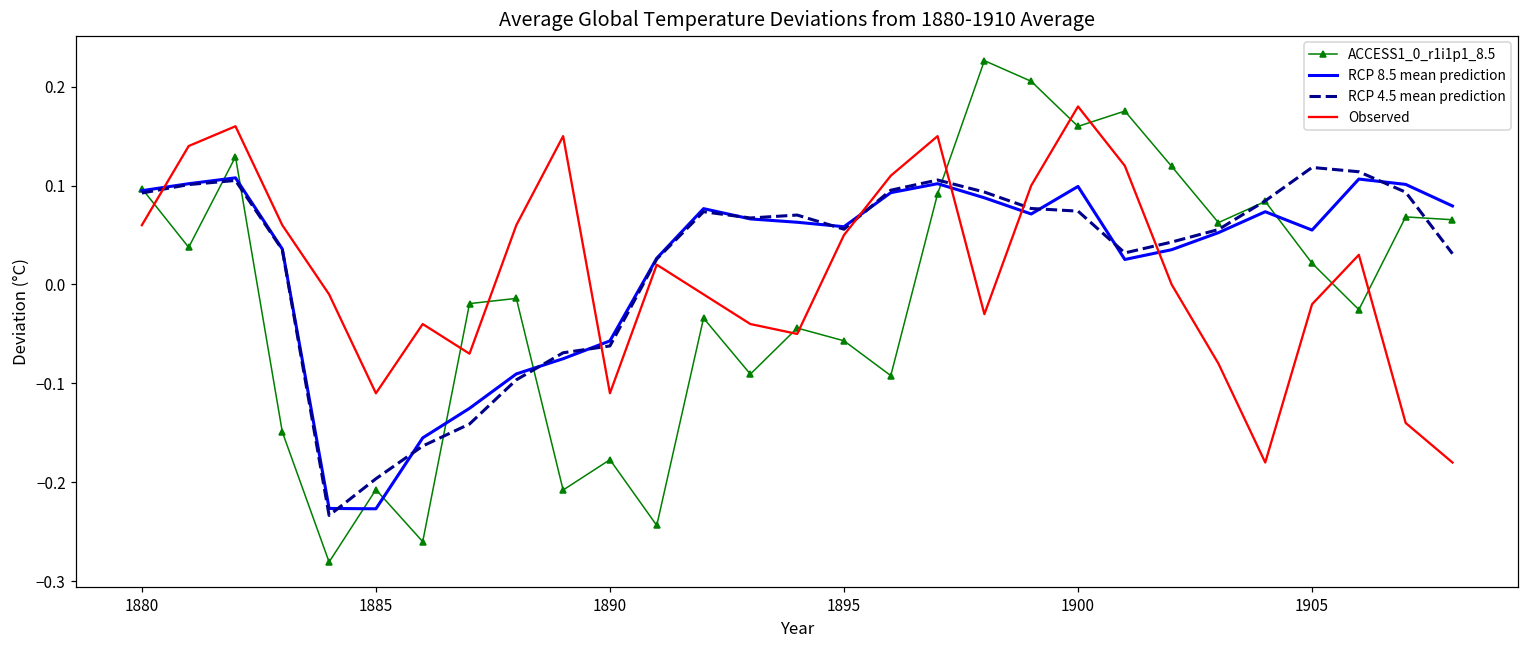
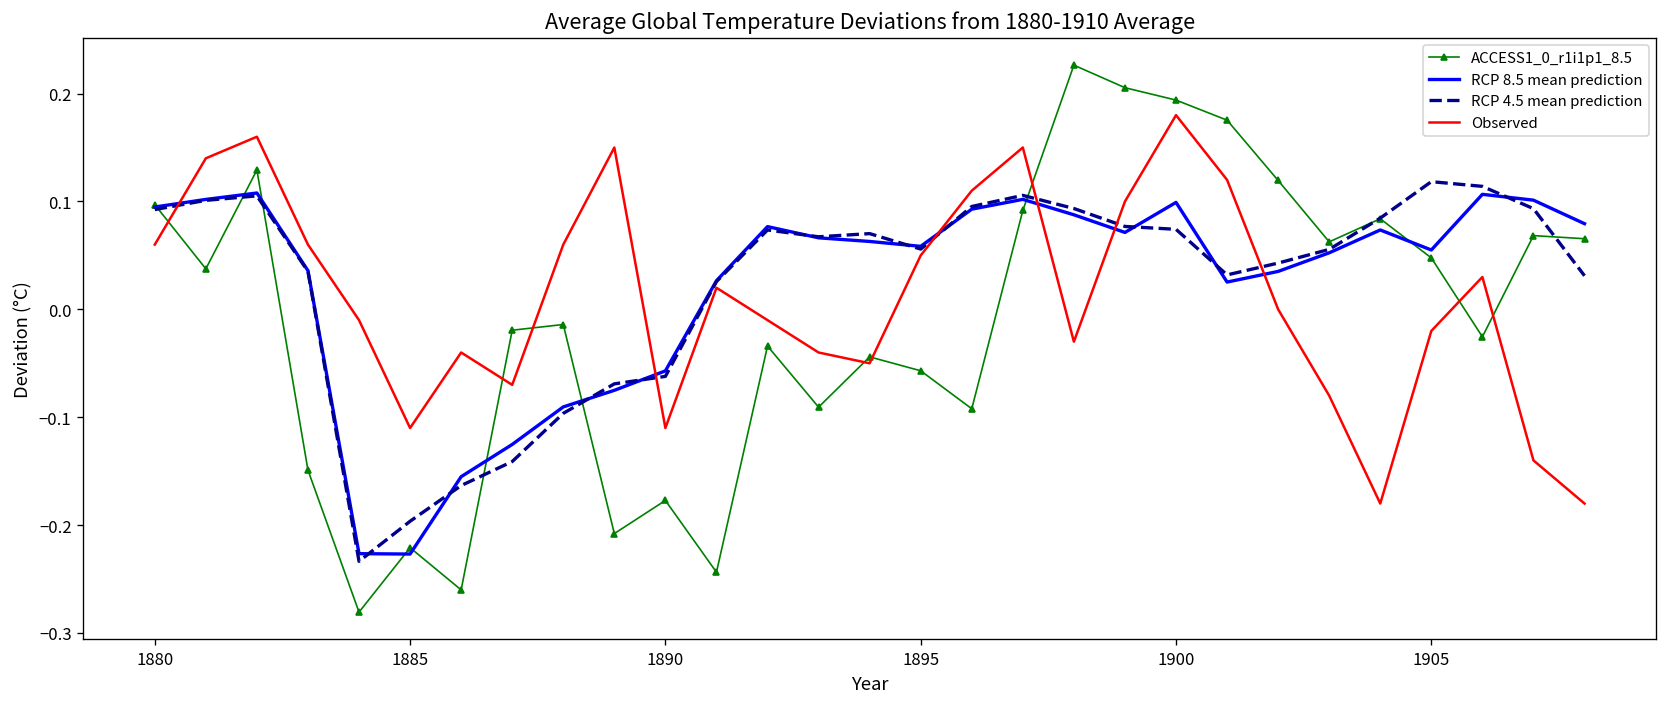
ACCESS1_0_r1i1p1_8.5, 1885: -0.21 -> -0.22
ACCESS1_0_r1i1p1_8.5, 1900: 0.16 -> 0.19
ACCESS1_0_r1i1p1_8.5, 1905: 0.02 -> 0.05
